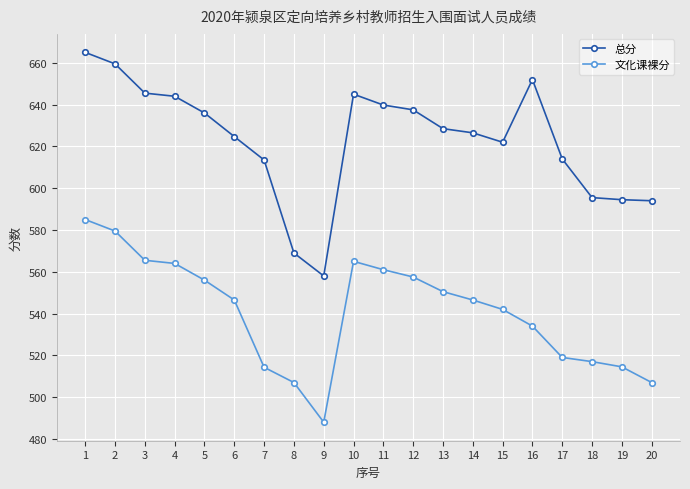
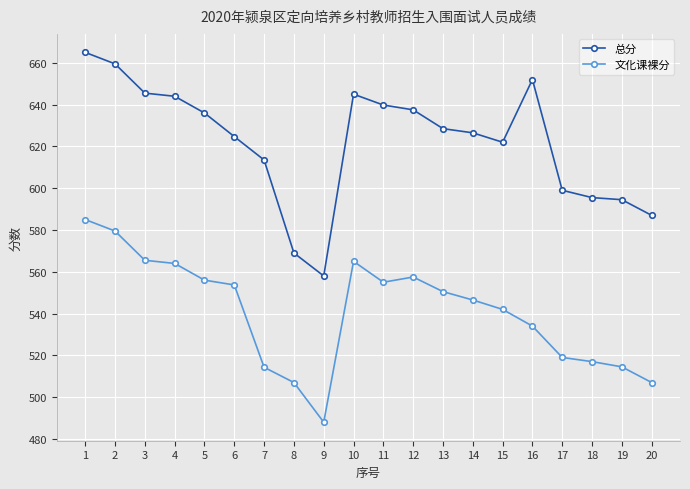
文化课裸分, 6: 547 -> 554
文化课裸分, 11: 561 -> 555
总分, 17: 614 -> 599
总分, 20: 594 -> 587
